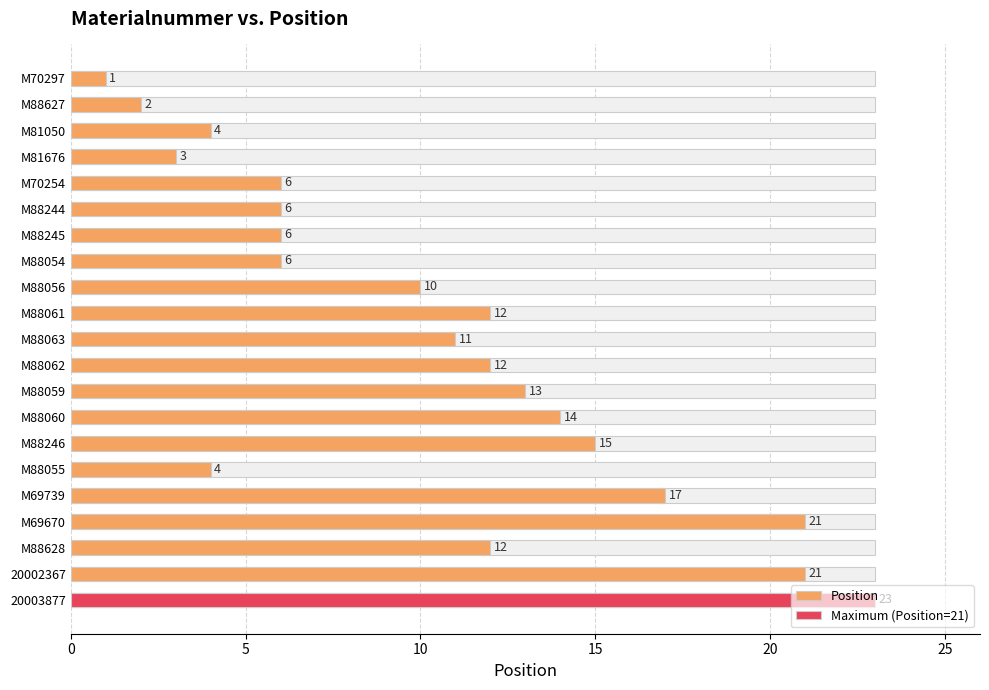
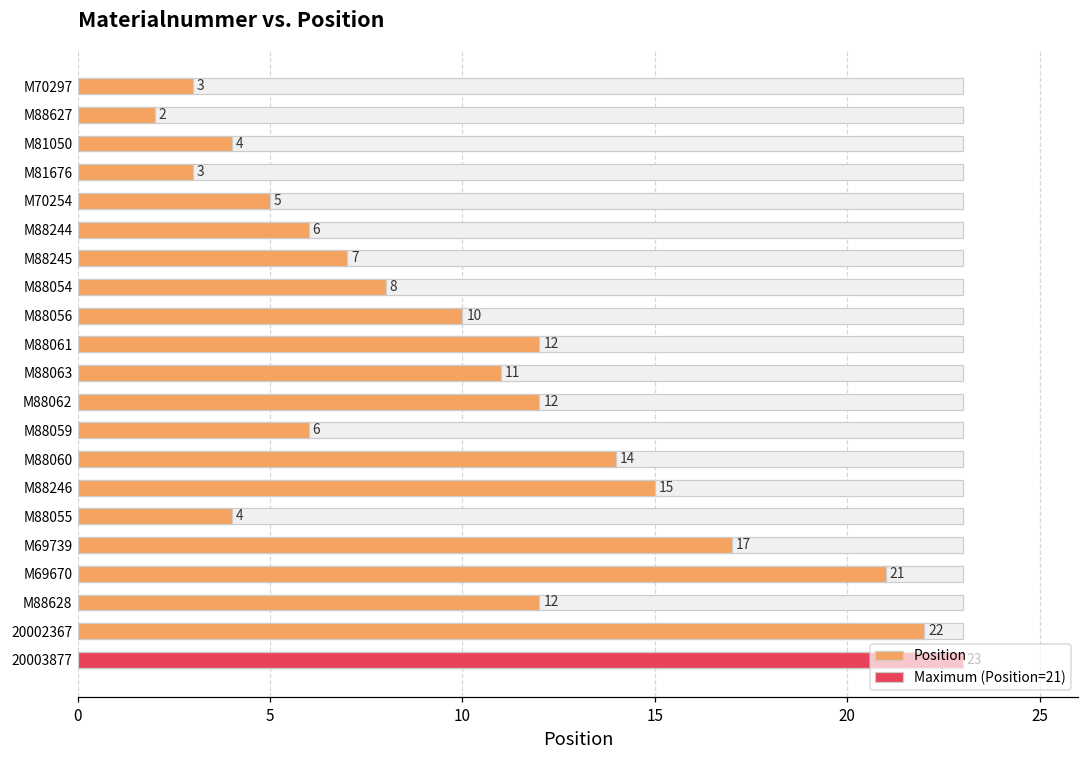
Position, M70297: 1 -> 3
Position, M70254: 6 -> 5
Position, M88245: 6 -> 7
Position, M88054: 6 -> 8
Position, M88059: 13 -> 6
Position, 20002367: 21 -> 22
